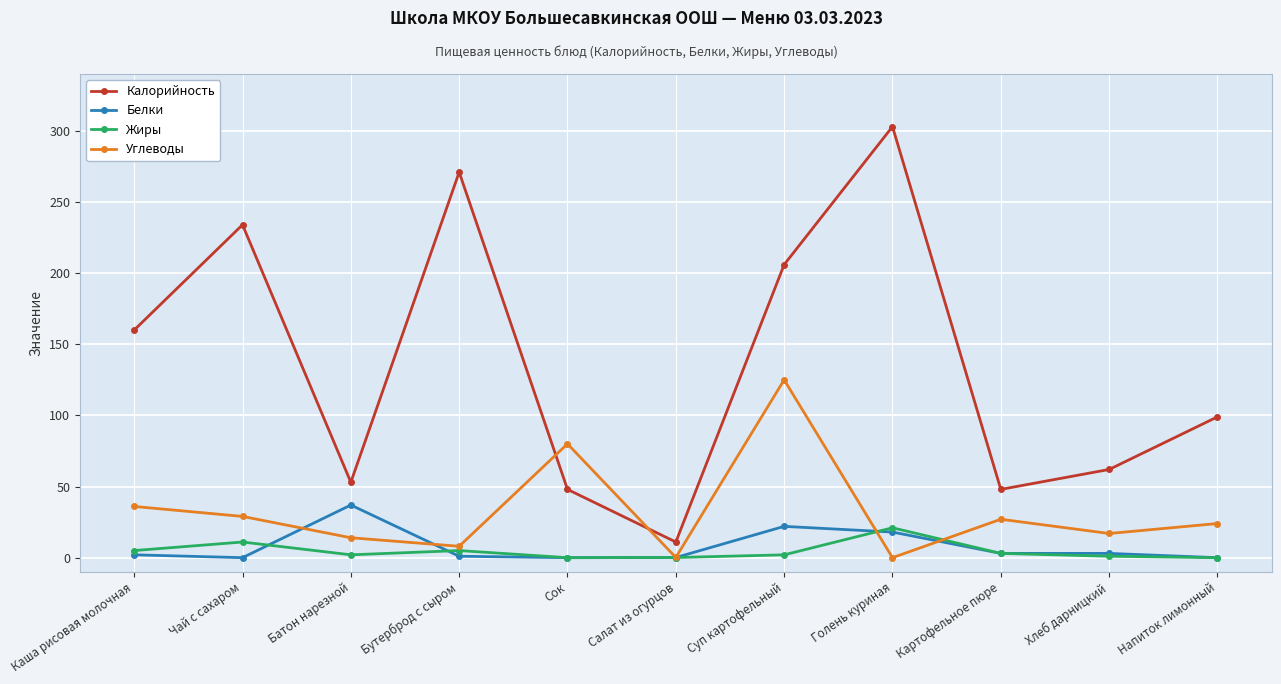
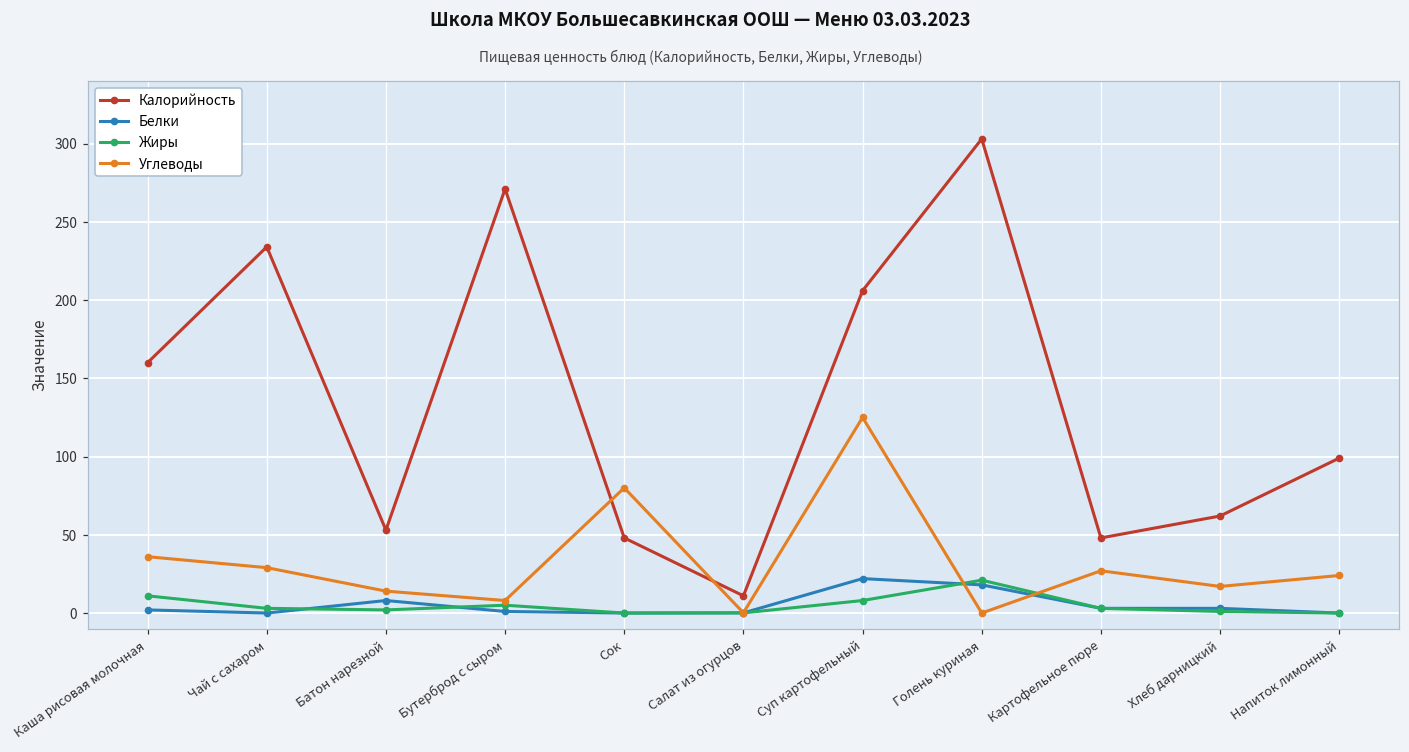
Жиры, Каша рисовая молочная: 5 -> 11
Жиры, Чай с сахаром: 11 -> 3
Белки, Батон нарезной: 37 -> 8
Жиры, Суп картофельный: 2 -> 8
